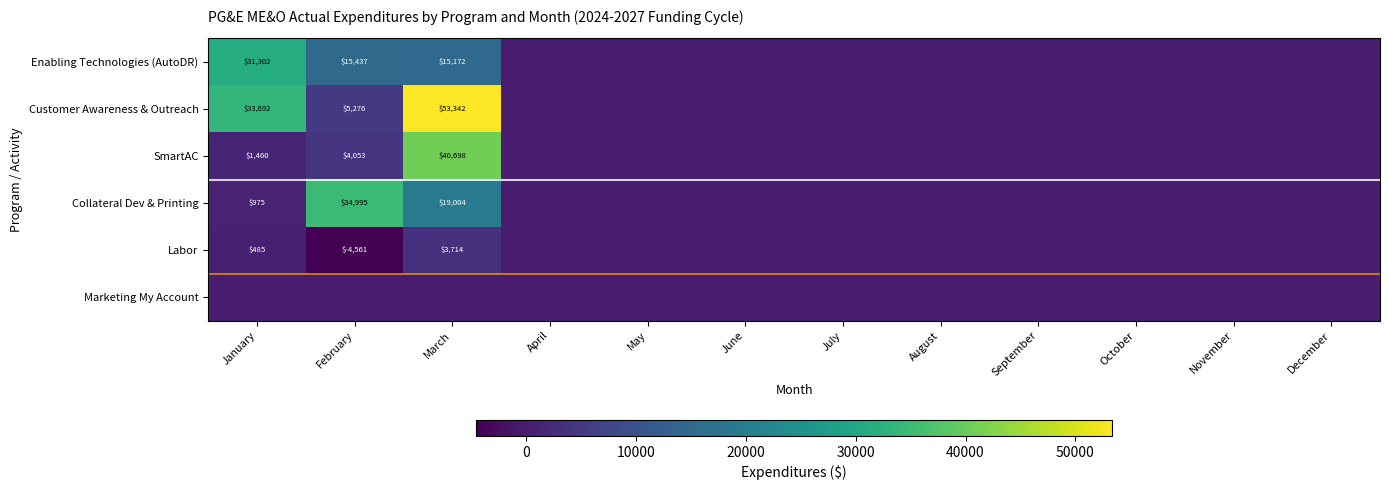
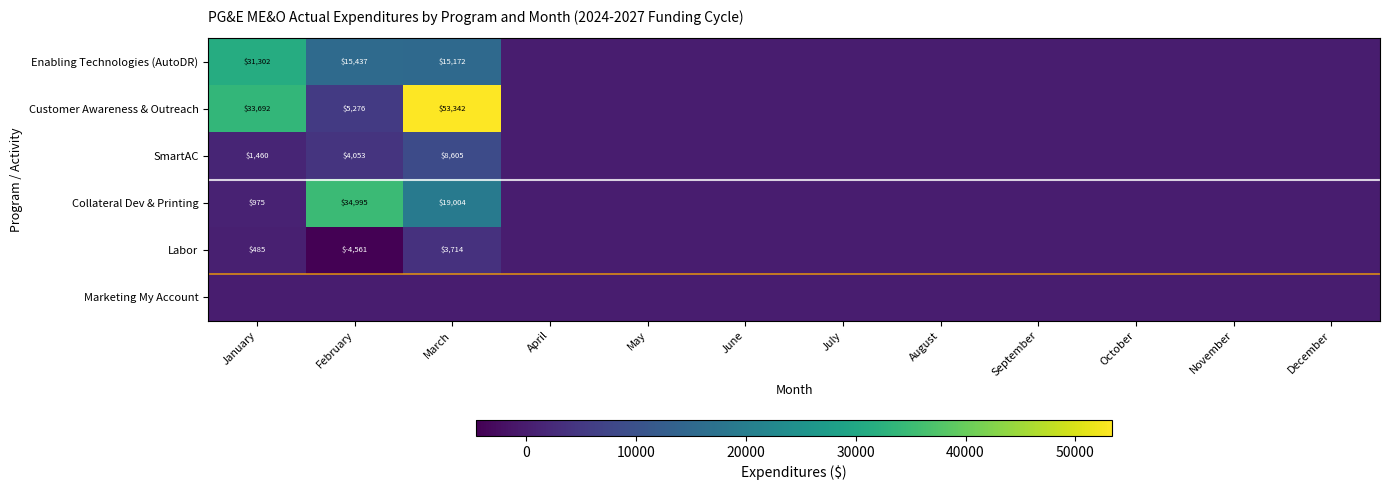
SmartAC, March: $40,698 -> $8,605
